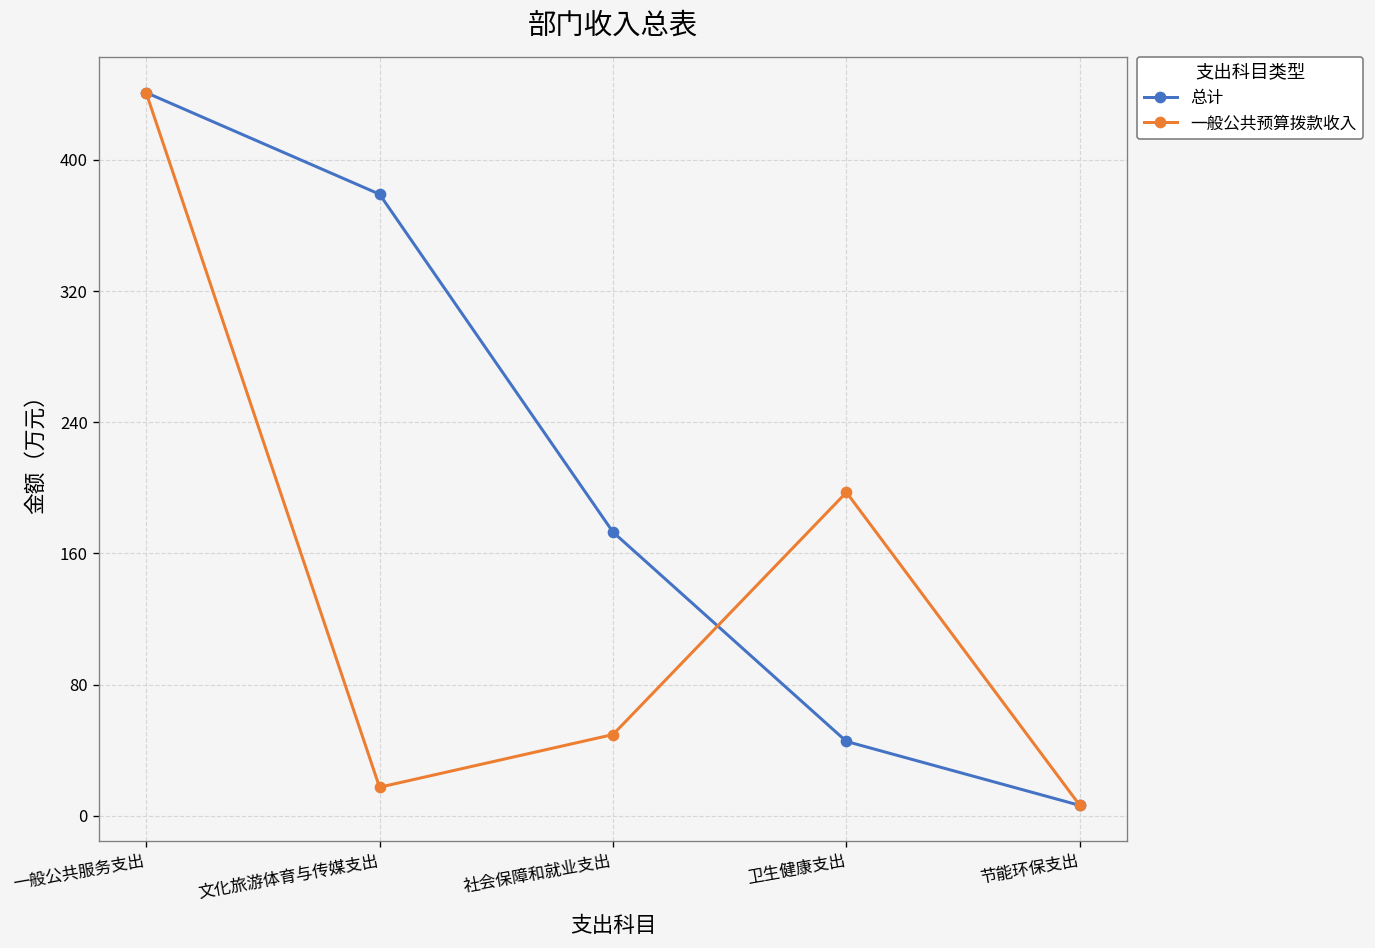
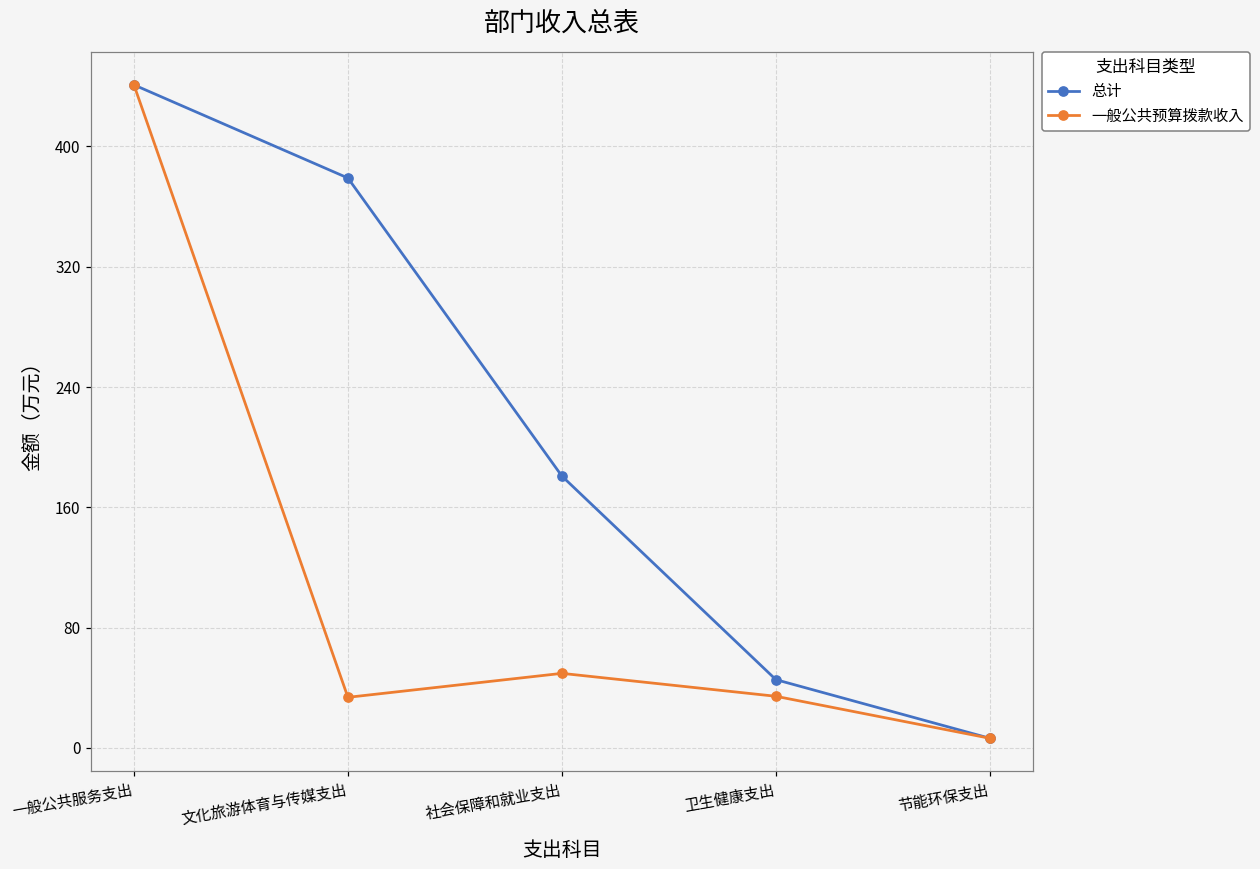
一般公共预算拨款收入, 文化旅游体育与传媒支出: 17 -> 34
总计, 社会保障和就业支出: 173 -> 181
一般公共预算拨款收入, 卫生健康支出: 197 -> 34
